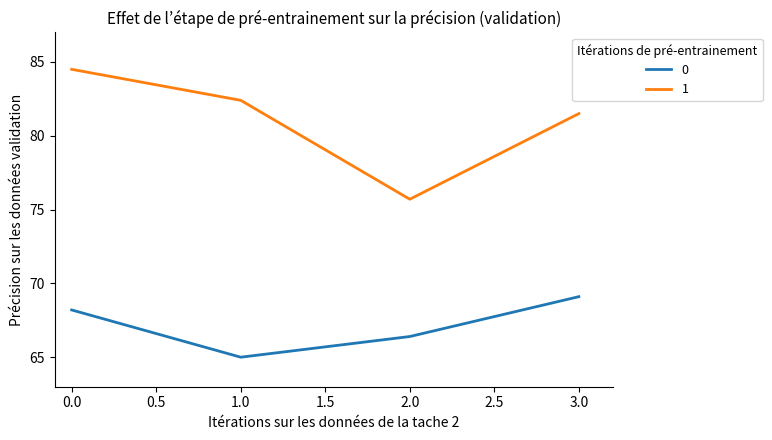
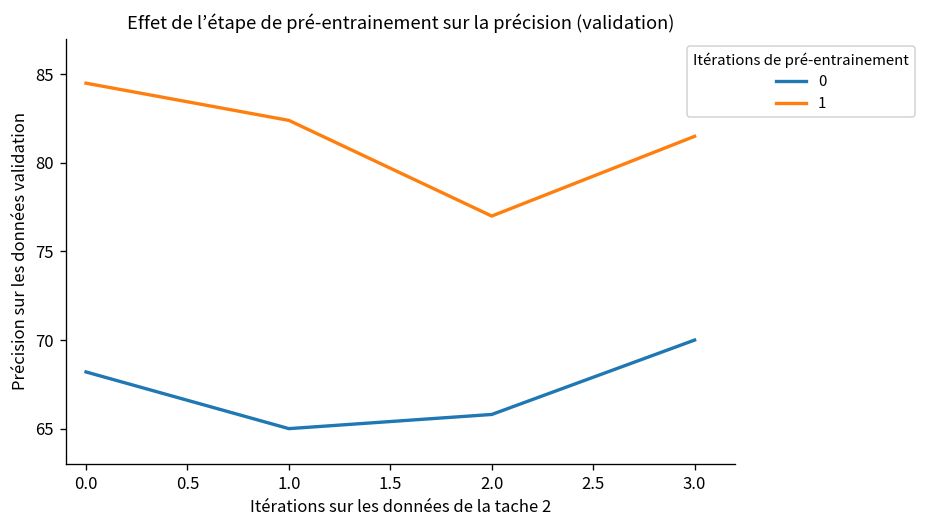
0, 2.0: 66.4 -> 65.8
1, 2.0: 75.7 -> 77.0
0, 3.0: 69.1 -> 70.0
